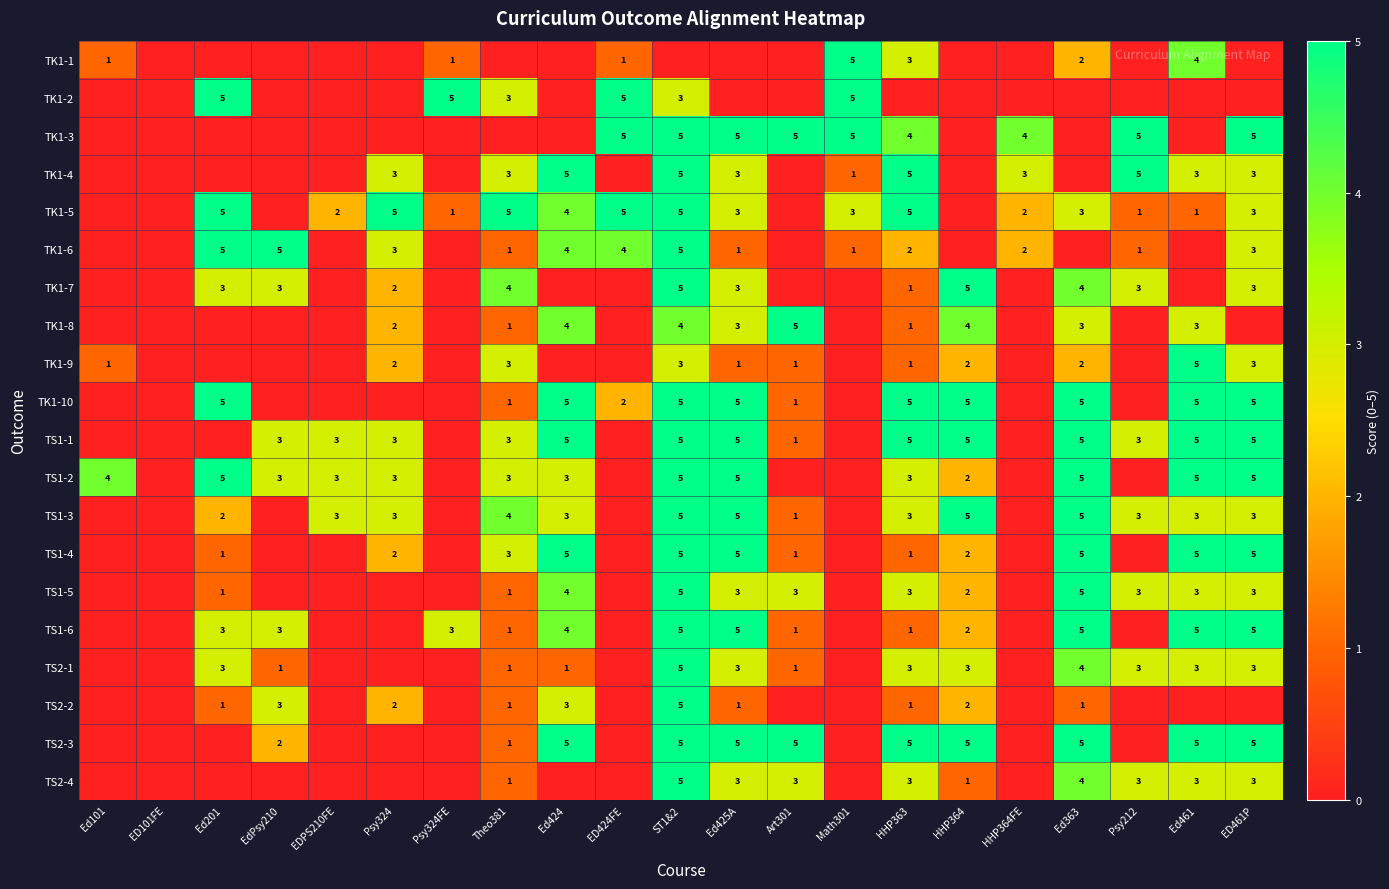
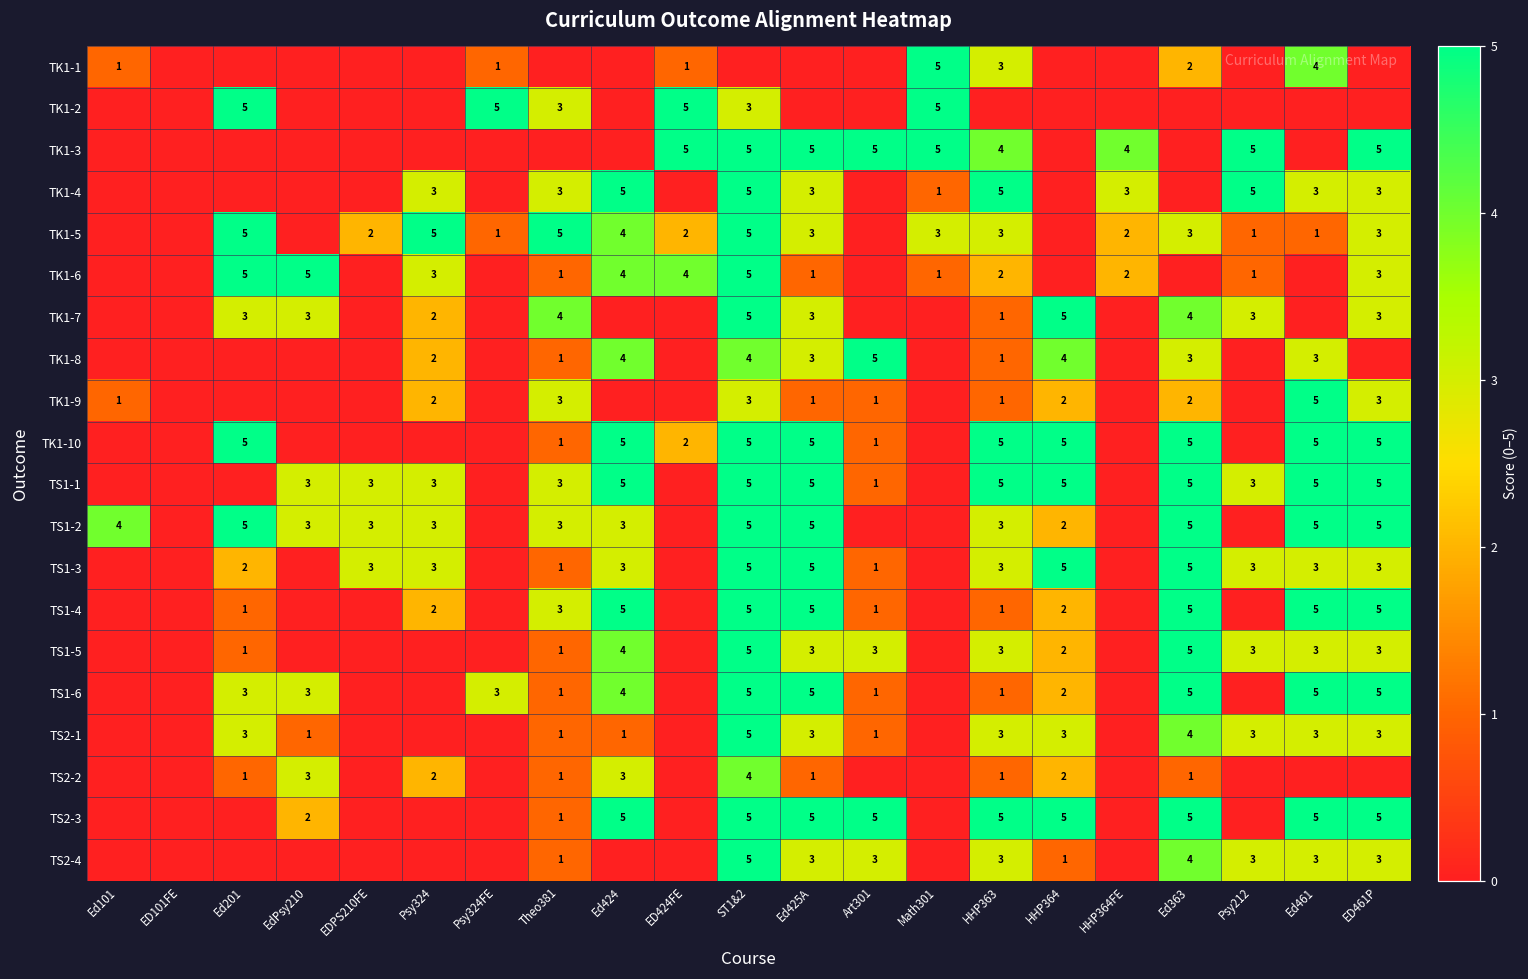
TK1-5, ED424FE: 5 -> 2
TK1-5, HHP363: 5 -> 3
TS1-3, Theo381: 4 -> 1
TS2-2, ST1&2: 5 -> 4
